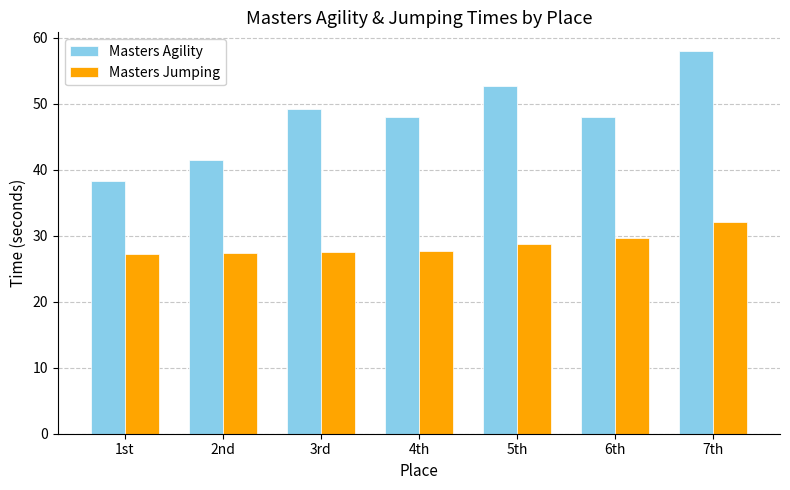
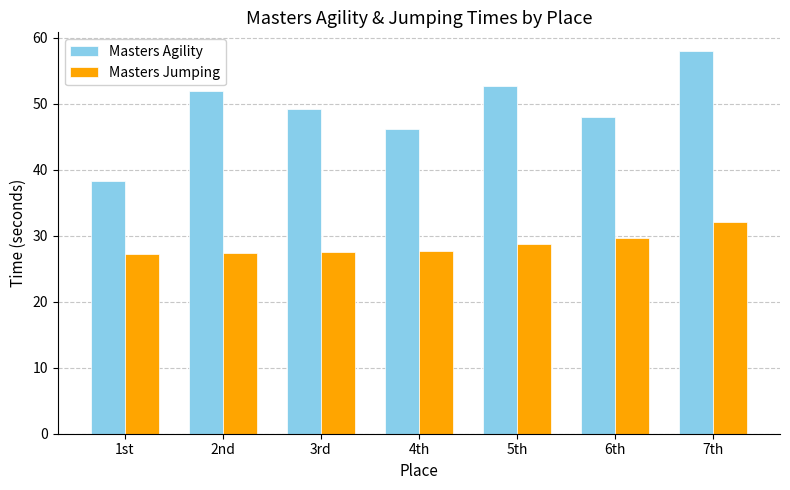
Masters Agility, 2nd: 41 -> 52
Masters Agility, 4th: 48 -> 46
